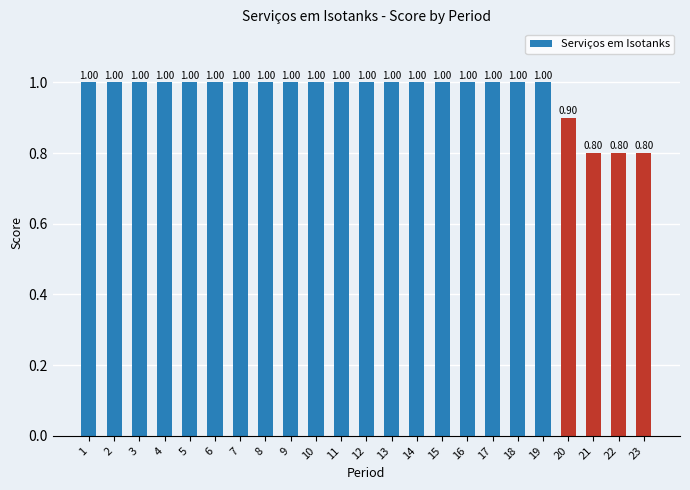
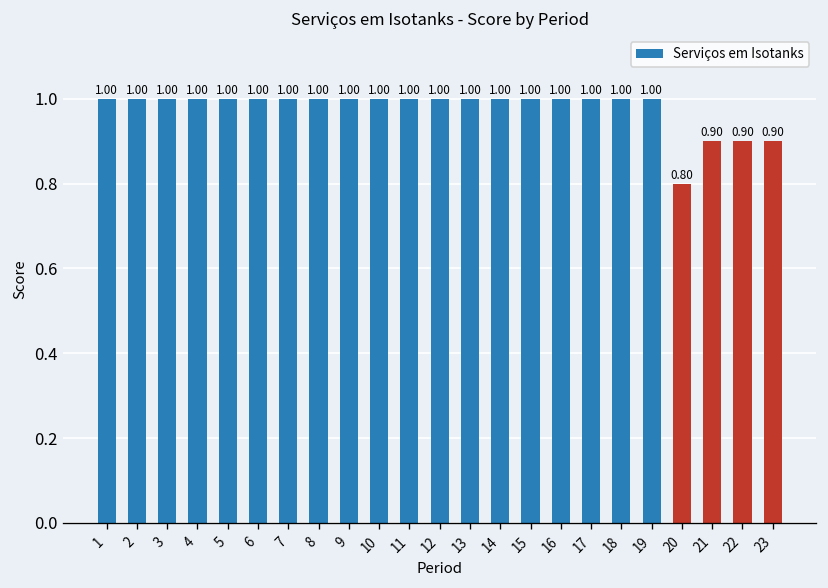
20: 0.90 -> 0.80
21: 0.80 -> 0.90
22: 0.80 -> 0.90
23: 0.80 -> 0.90
